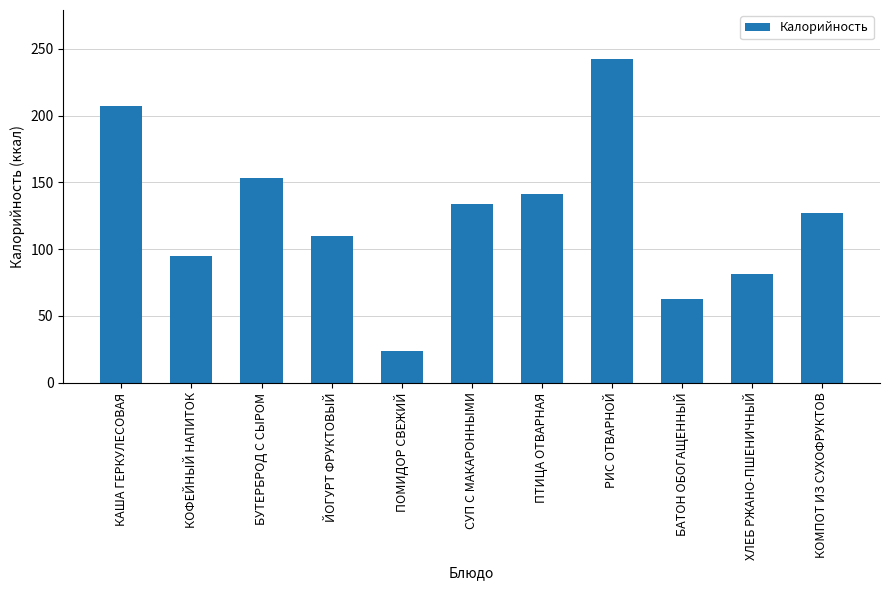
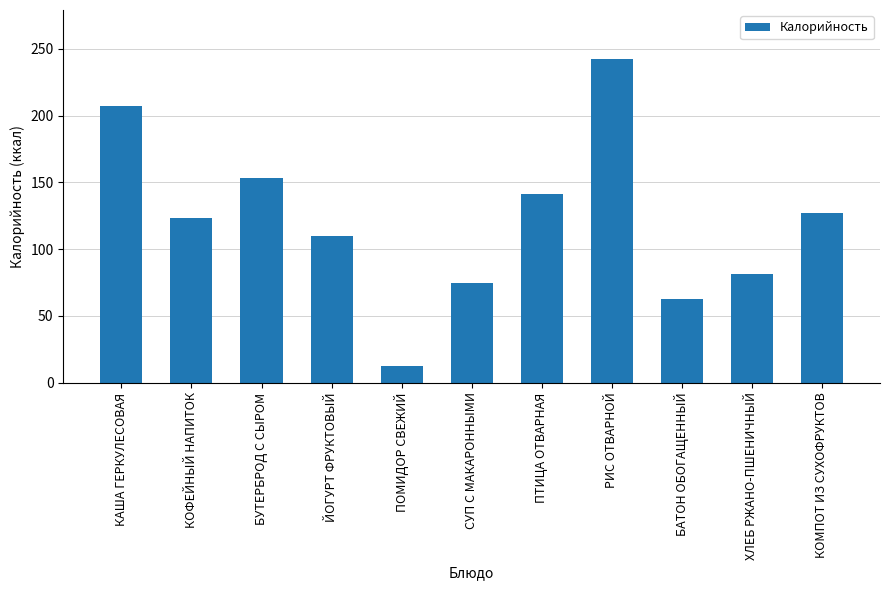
КОФЕЙНЫЙ НАПИТОК: 95 -> 124
ПОМИДОР СВЕЖИЙ: 24 -> 13
СУП С МАКАРОННЫМИ: 134 -> 75
